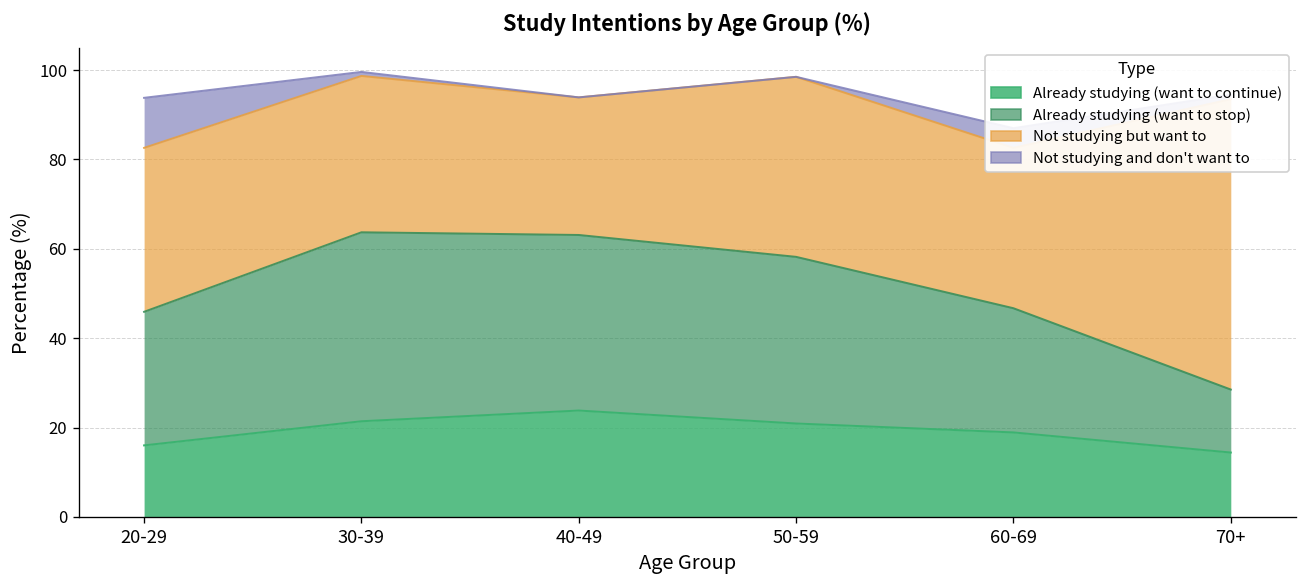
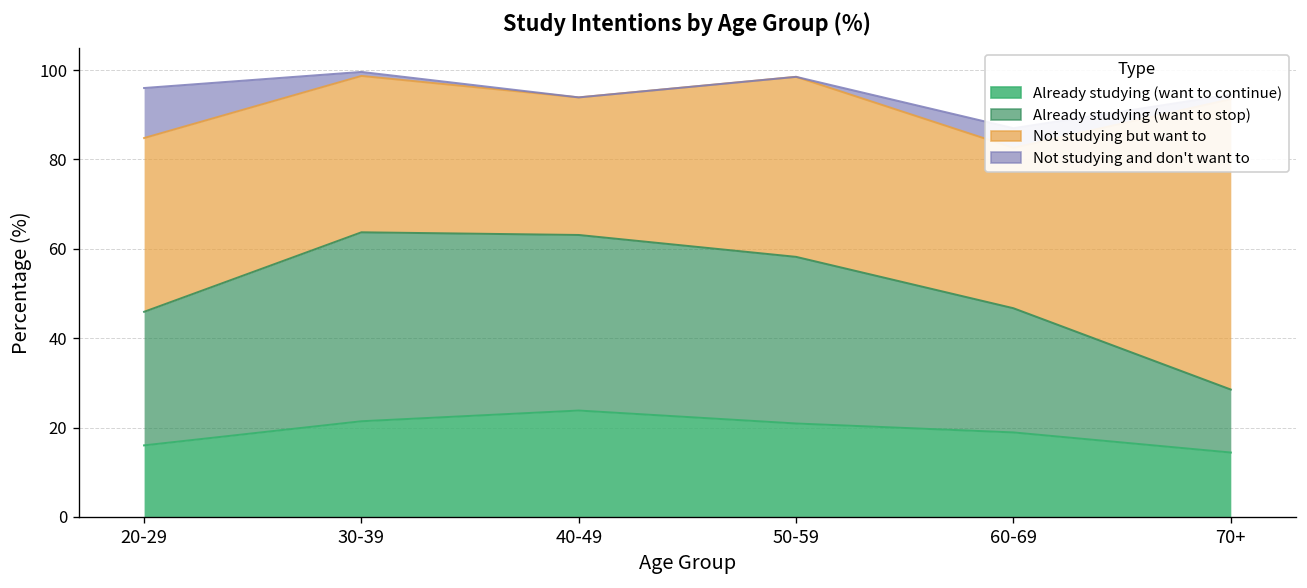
Not studying but want to, 20-29: 37 -> 39
